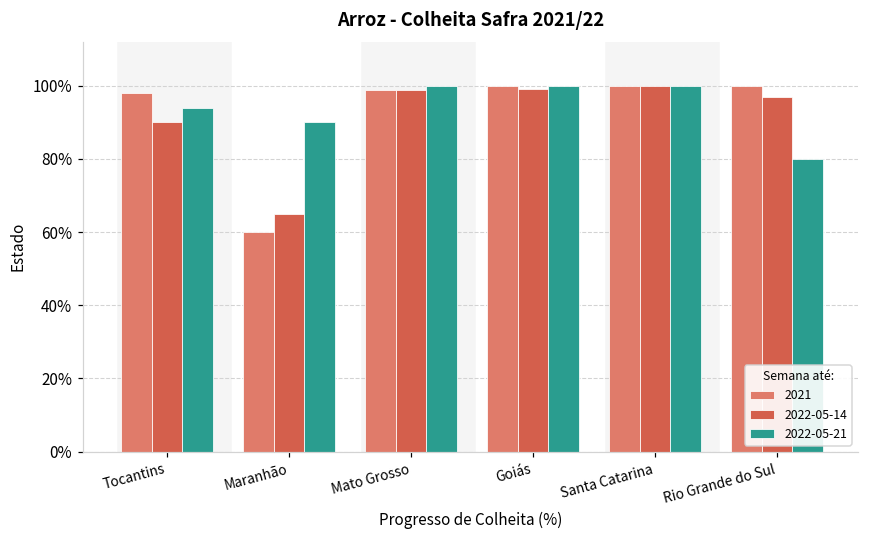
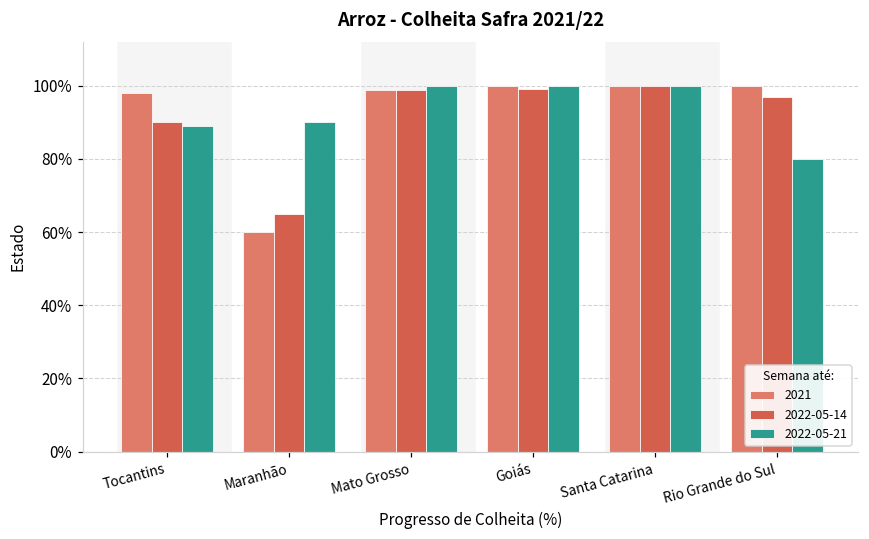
2022-05-21, Tocantins: 94% -> 89%
